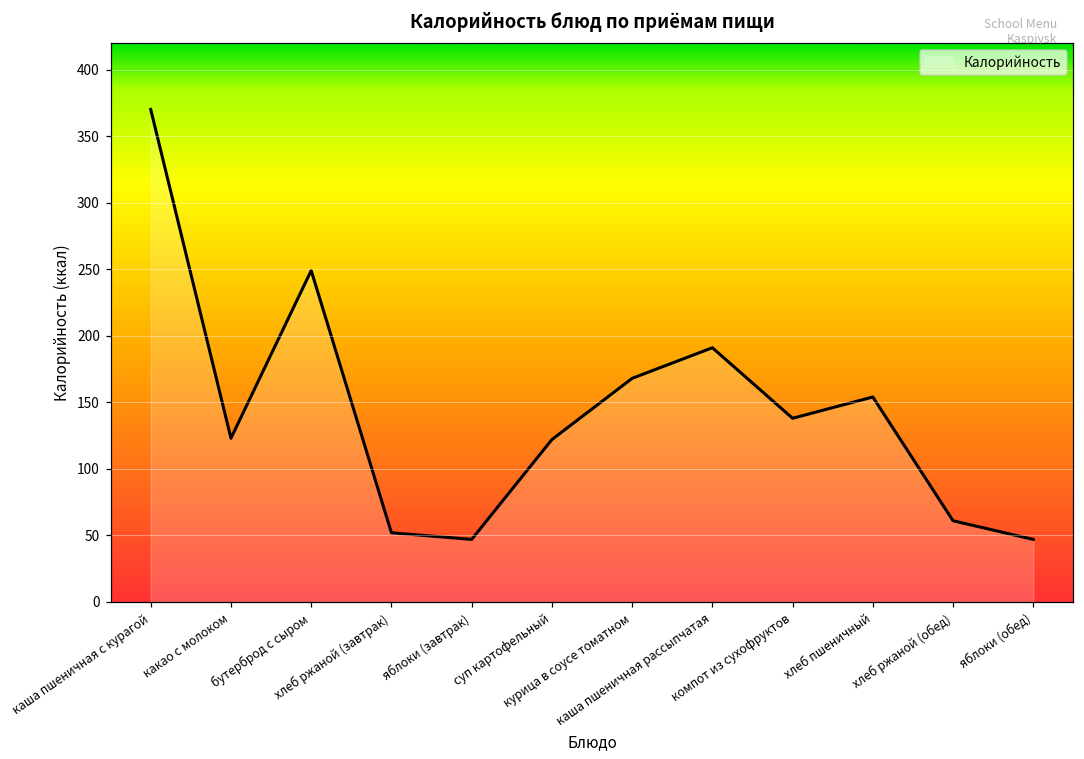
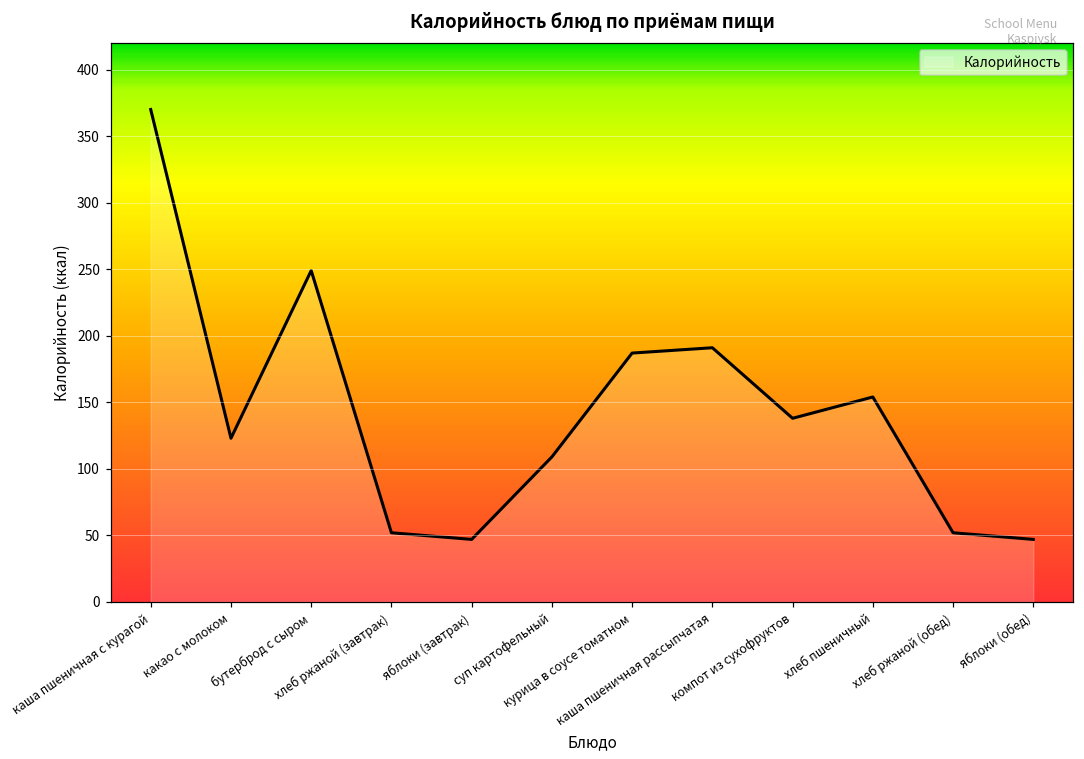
суп картофельный: 122 -> 109
курица в соусе томатном: 168 -> 187
хлеб ржаной (обед): 61 -> 52
